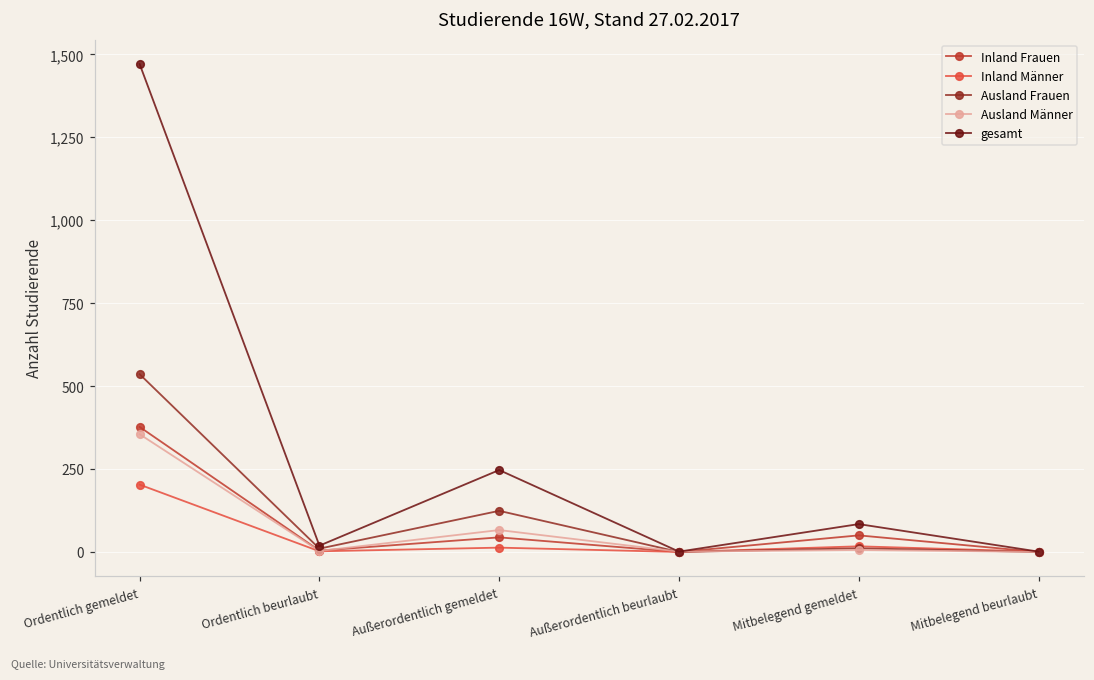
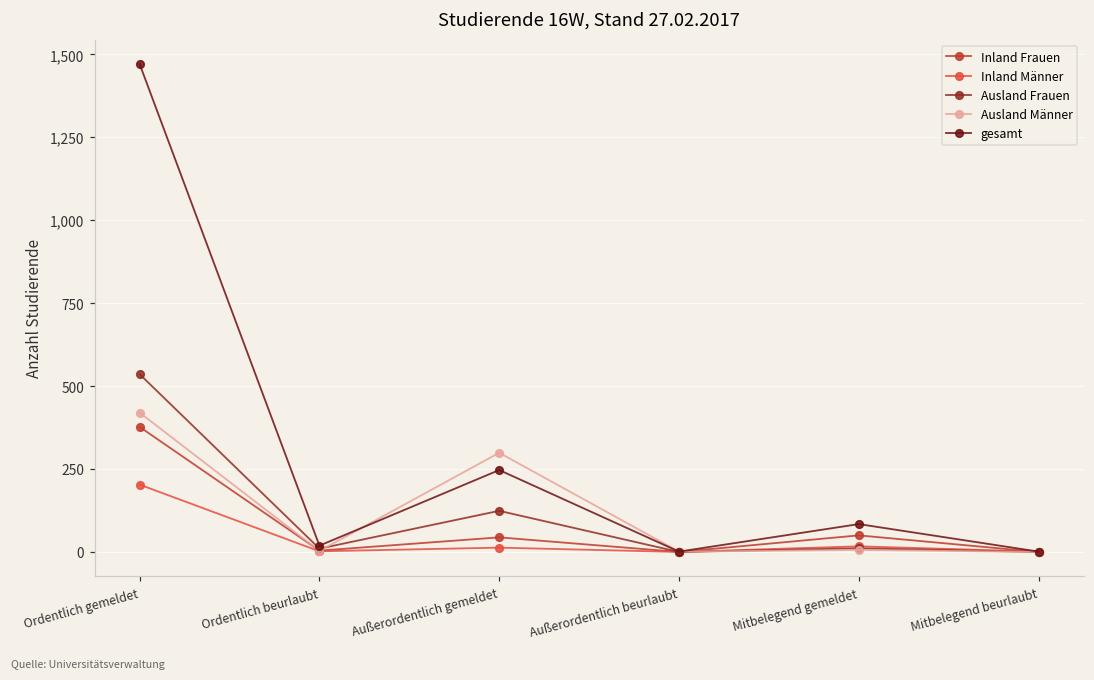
Ausland Männer, Ordentlich gemeldet: 360 -> 420
Ausland Männer, Außerordentlich gemeldet: 70 -> 300
